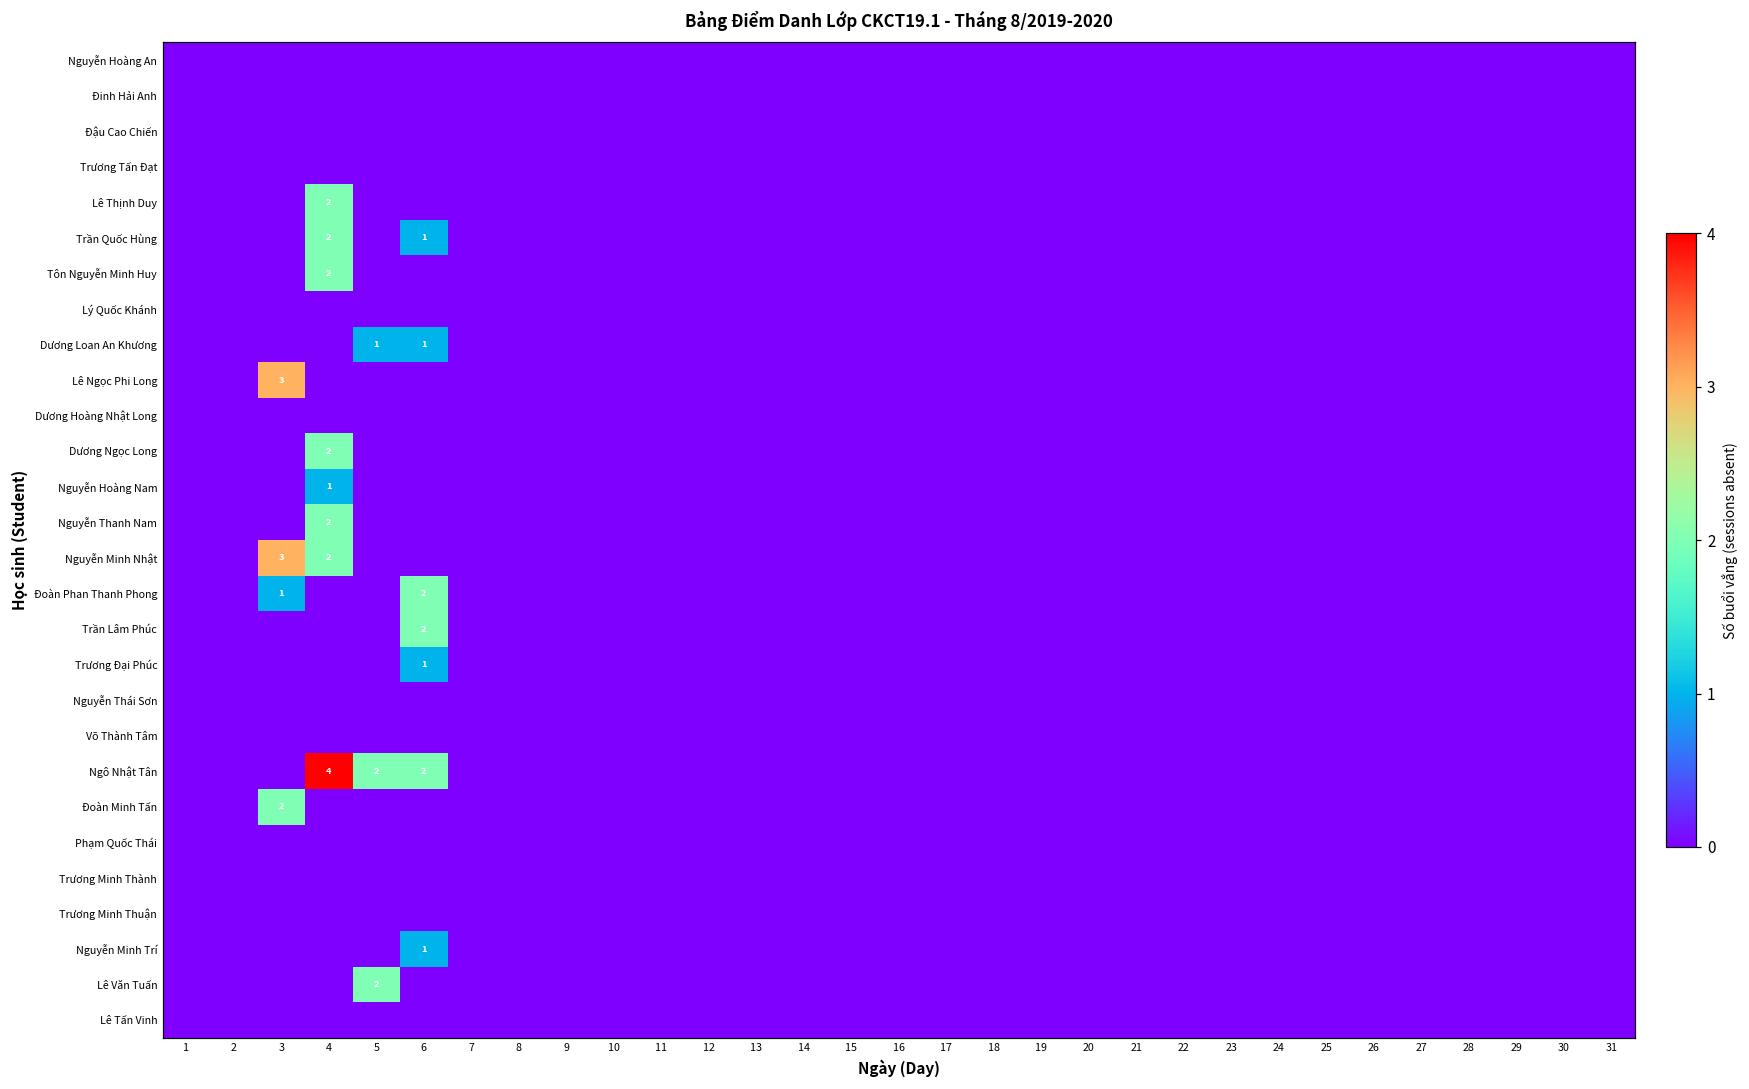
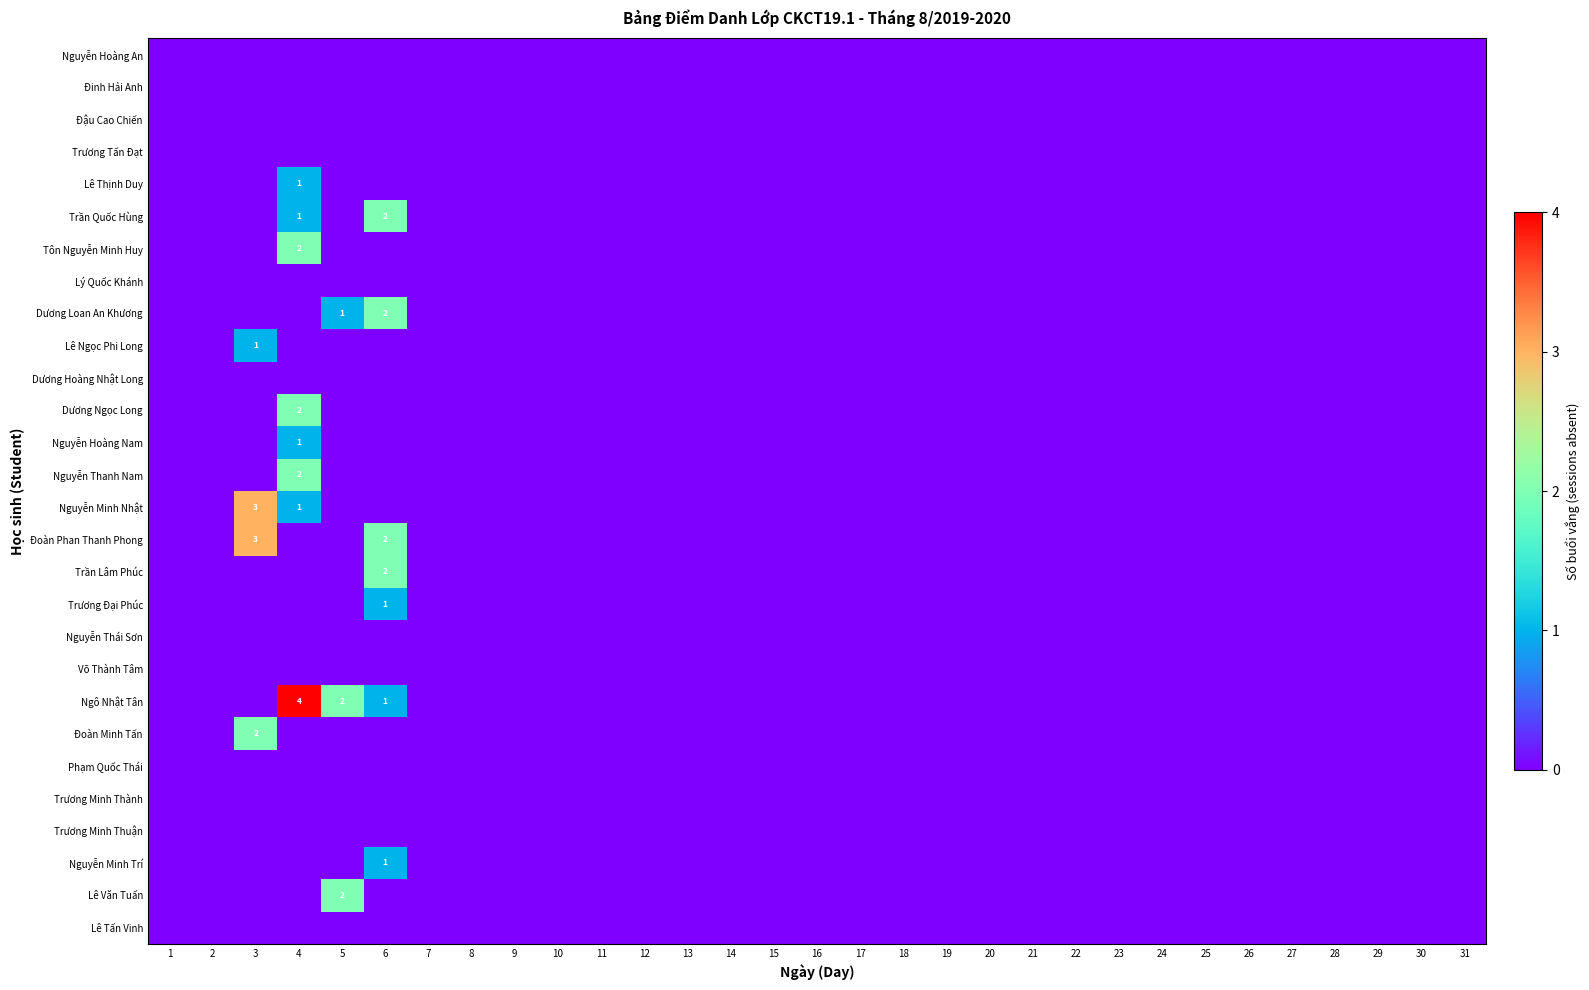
Lê Thịnh Duy, 4: 2 -> 1
Trần Quốc Hùng, 4: 2 -> 1
Trần Quốc Hùng, 6: 1 -> 2
Dương Loan An Khương, 6: 1 -> 2
Lê Ngọc Phi Long, 3: 3 -> 1
Nguyễn Minh Nhật, 4: 2 -> 1
Đoàn Phan Thanh Phong, 3: 1 -> 3
Ngô Nhật Tân, 6: 2 -> 1
